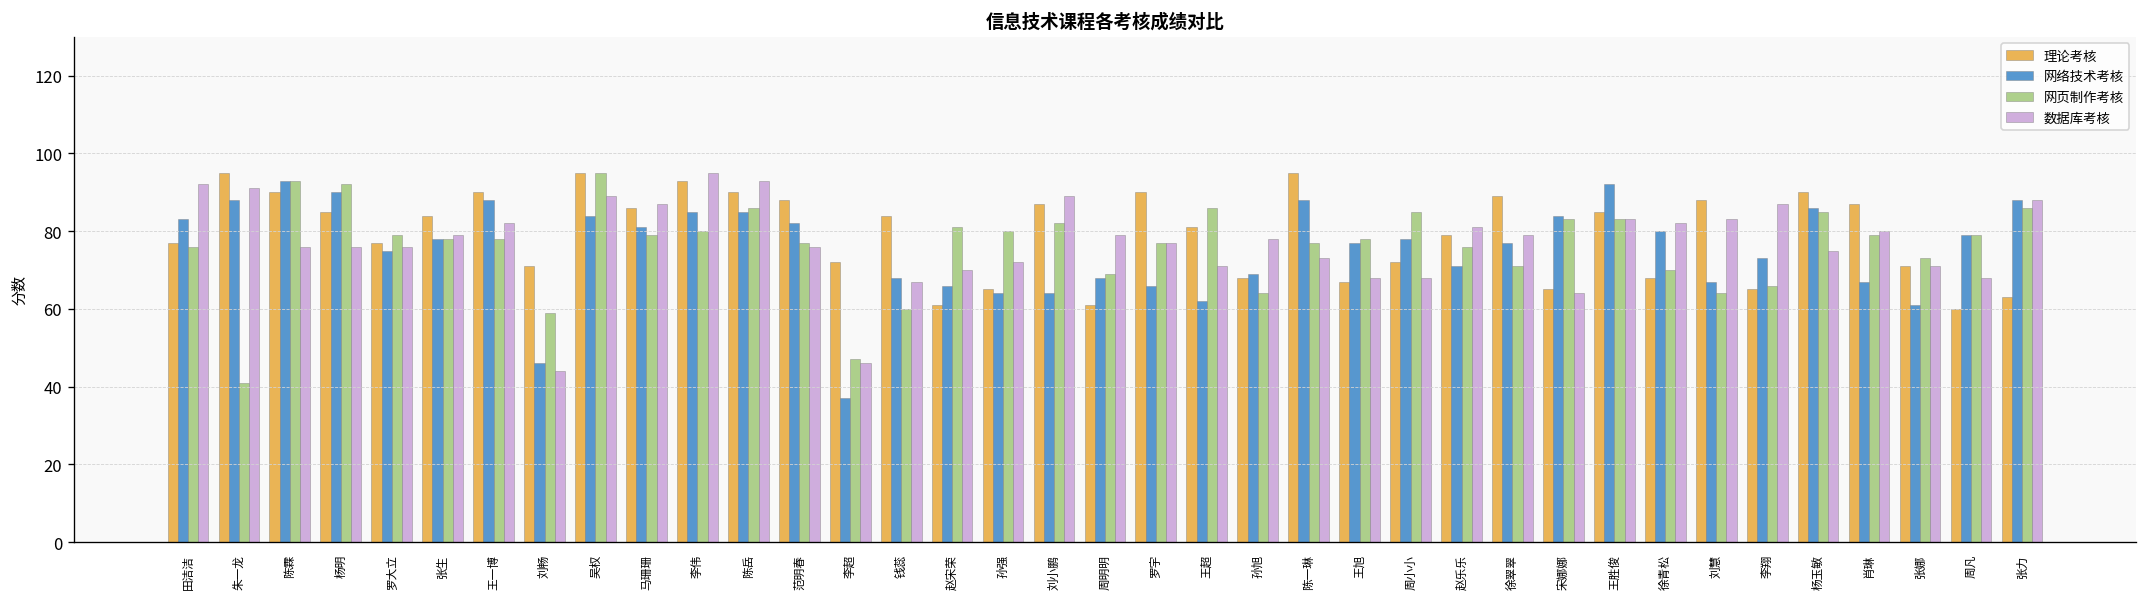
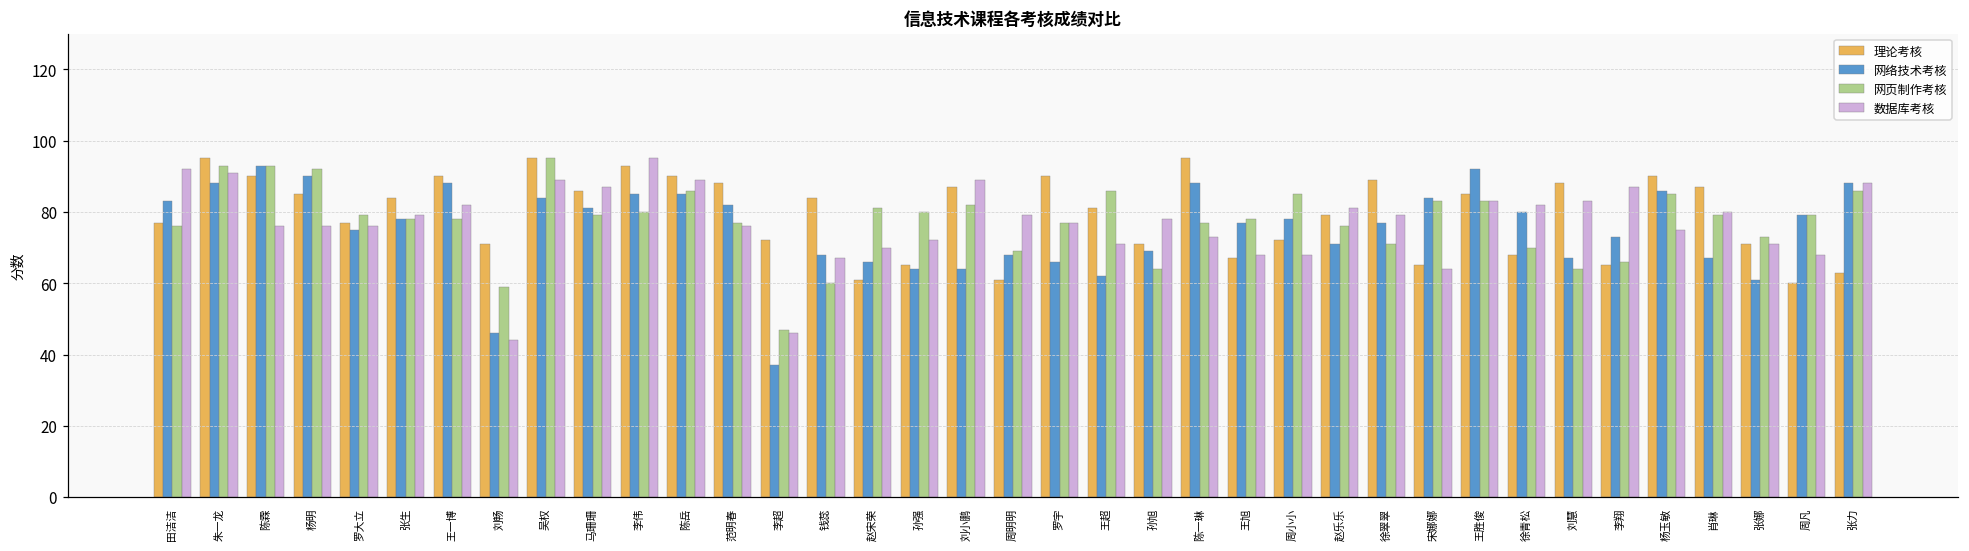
网页制作考核, 朱一龙: 41 -> 93
数据库考核, 陈岳: 93 -> 89
理论考核, 孙旭: 68 -> 71
